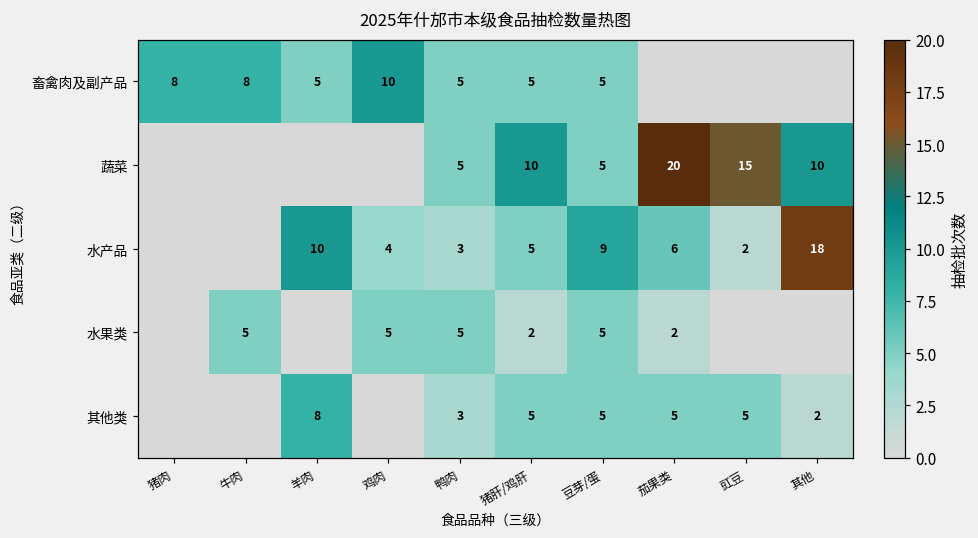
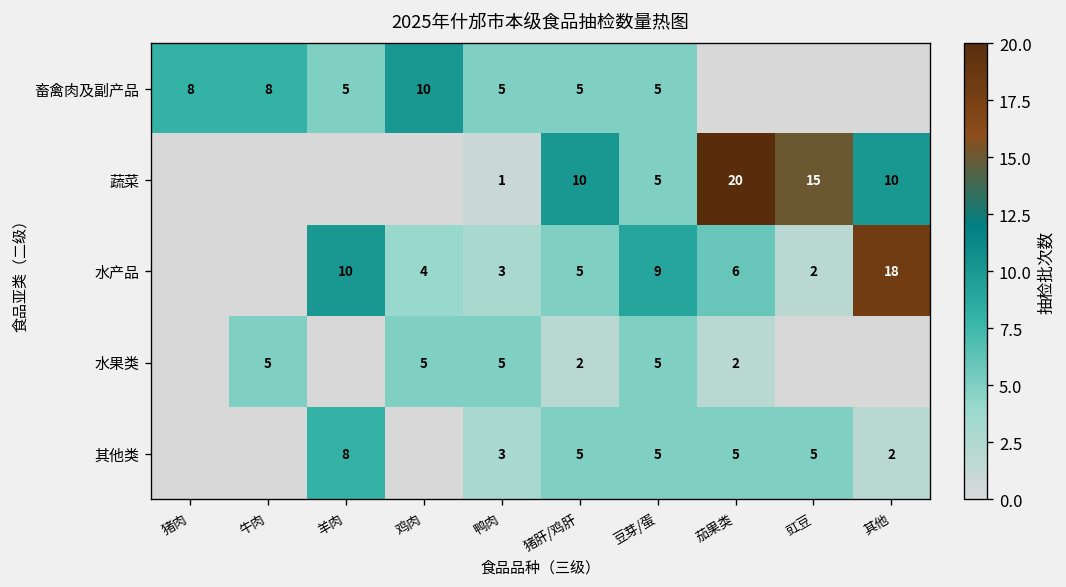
蔬菜, 鸭肉: 5 -> 1
